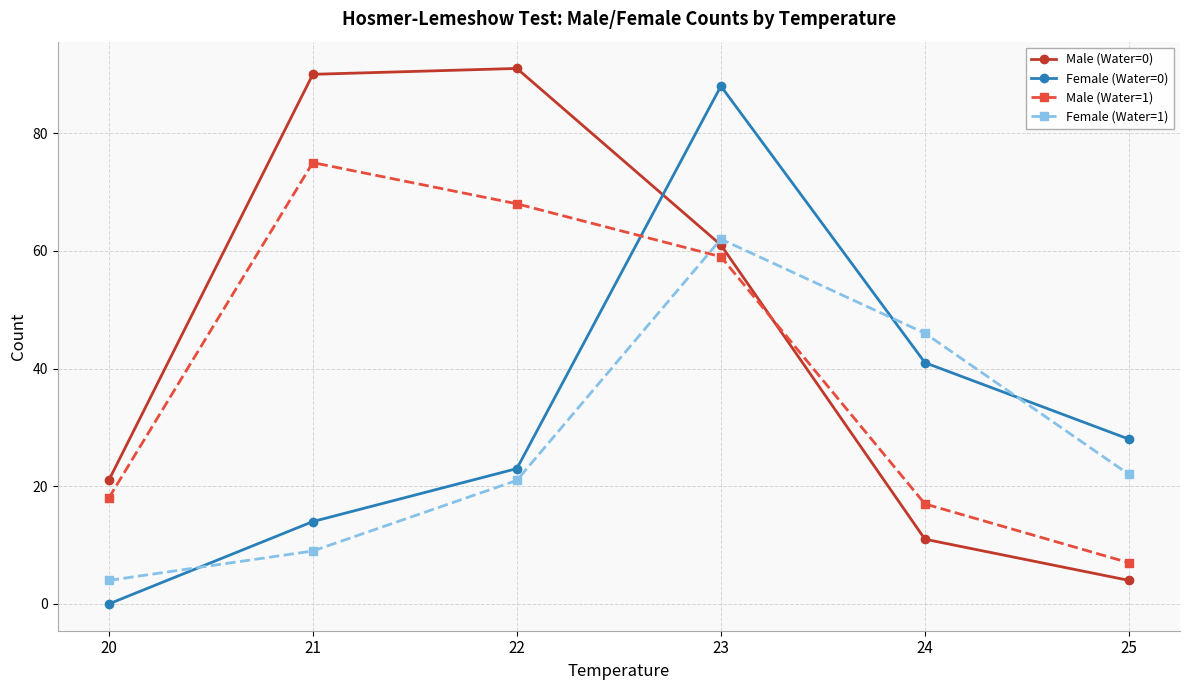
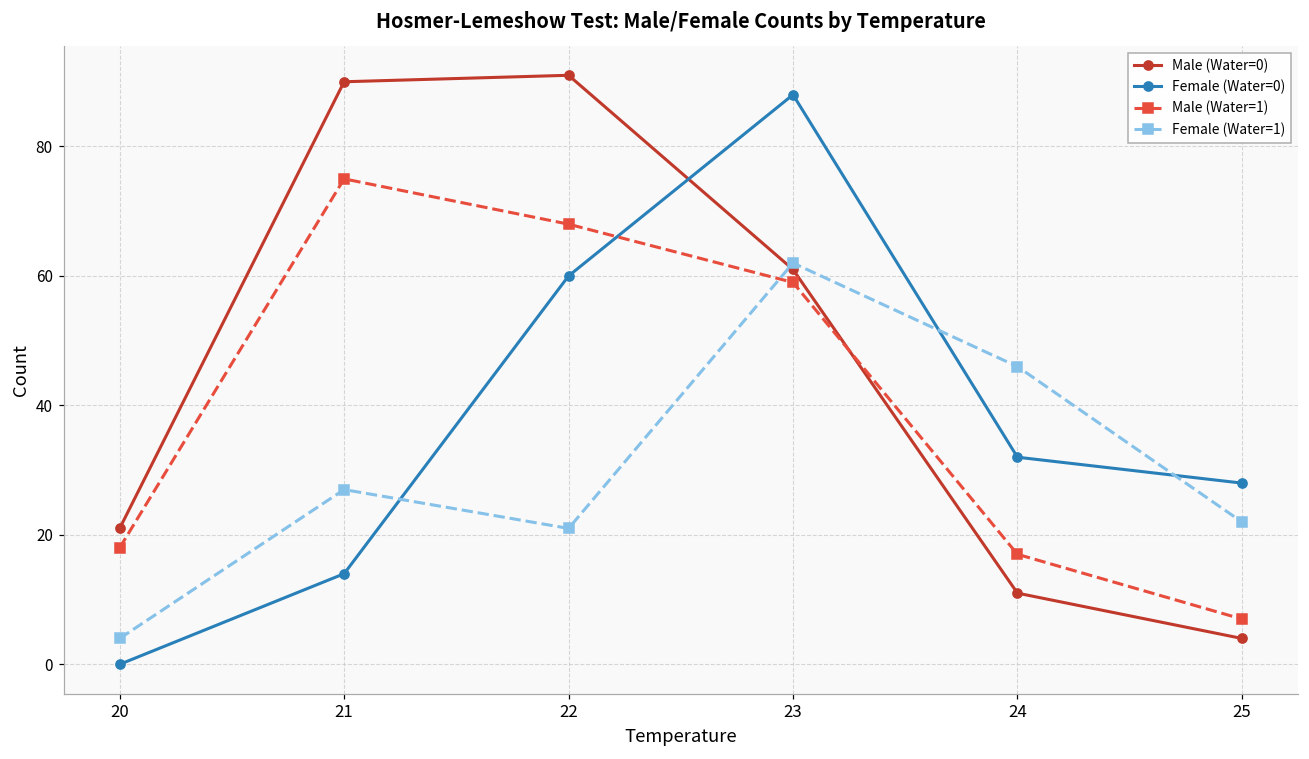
Female (Water=1), 21: 9 -> 27
Female (Water=0), 22: 23 -> 60
Female (Water=0), 24: 41 -> 32
